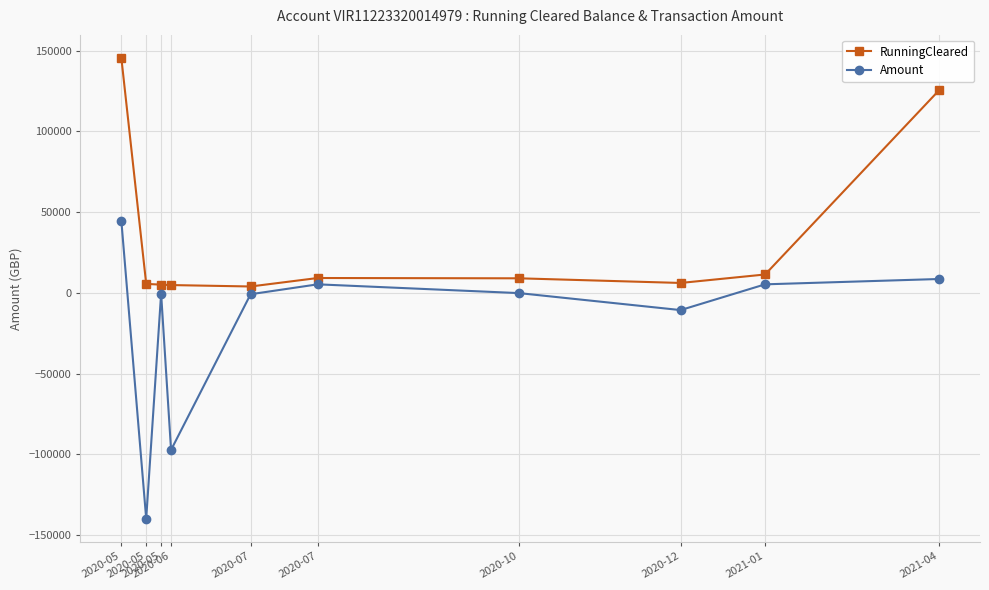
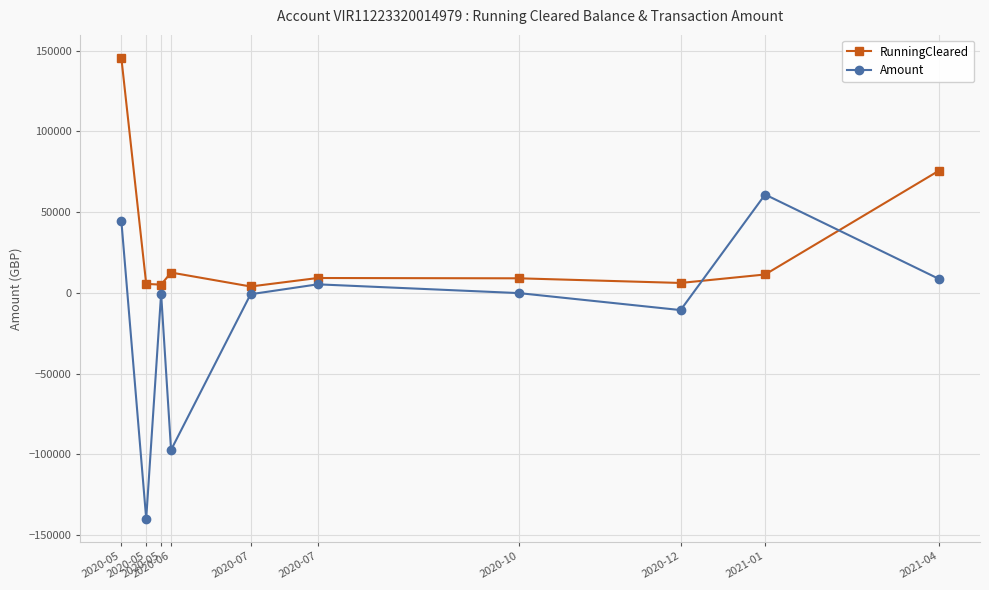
RunningCleared, 2020-06: 5000 -> 13000
Amount, 2021-01: 5000 -> 61000
RunningCleared, 2021-04: 126000 -> 76000
